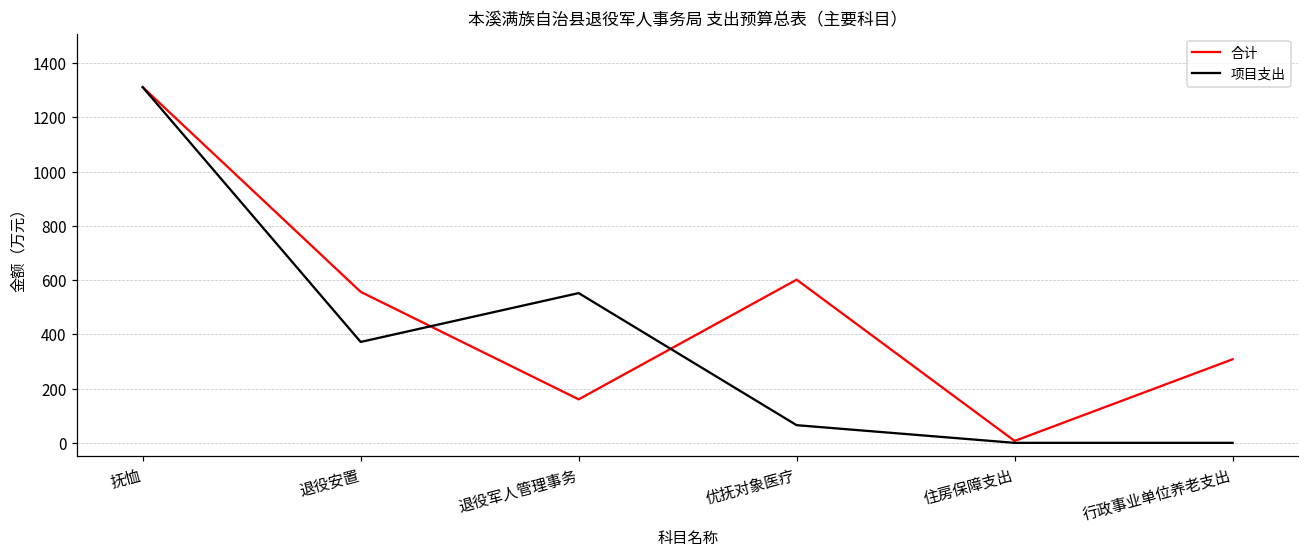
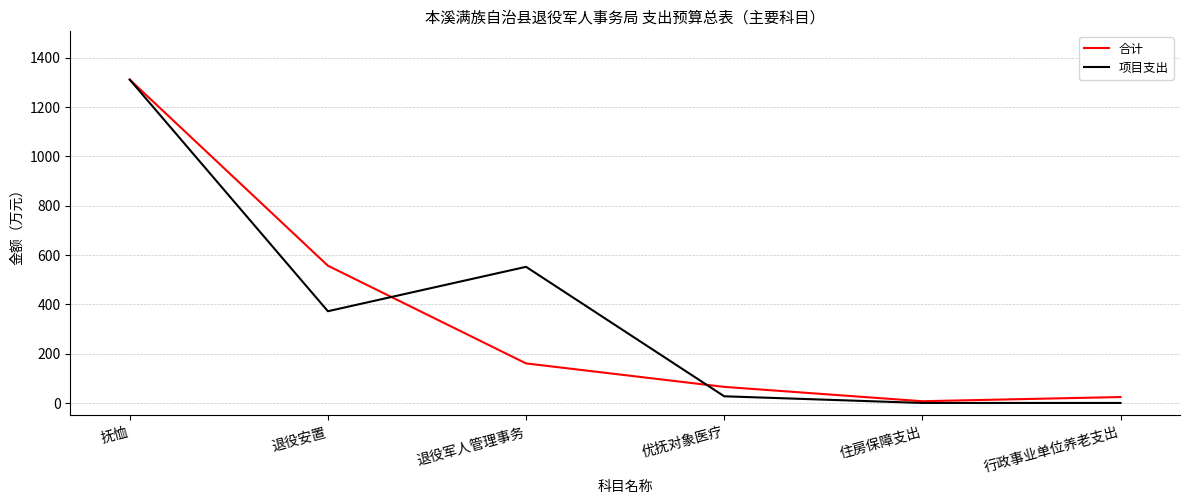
合计, 优抚对象医疗: 600 -> 70
项目支出, 优抚对象医疗: 70 -> 30
合计, 行政事业单位养老支出: 310 -> 20
